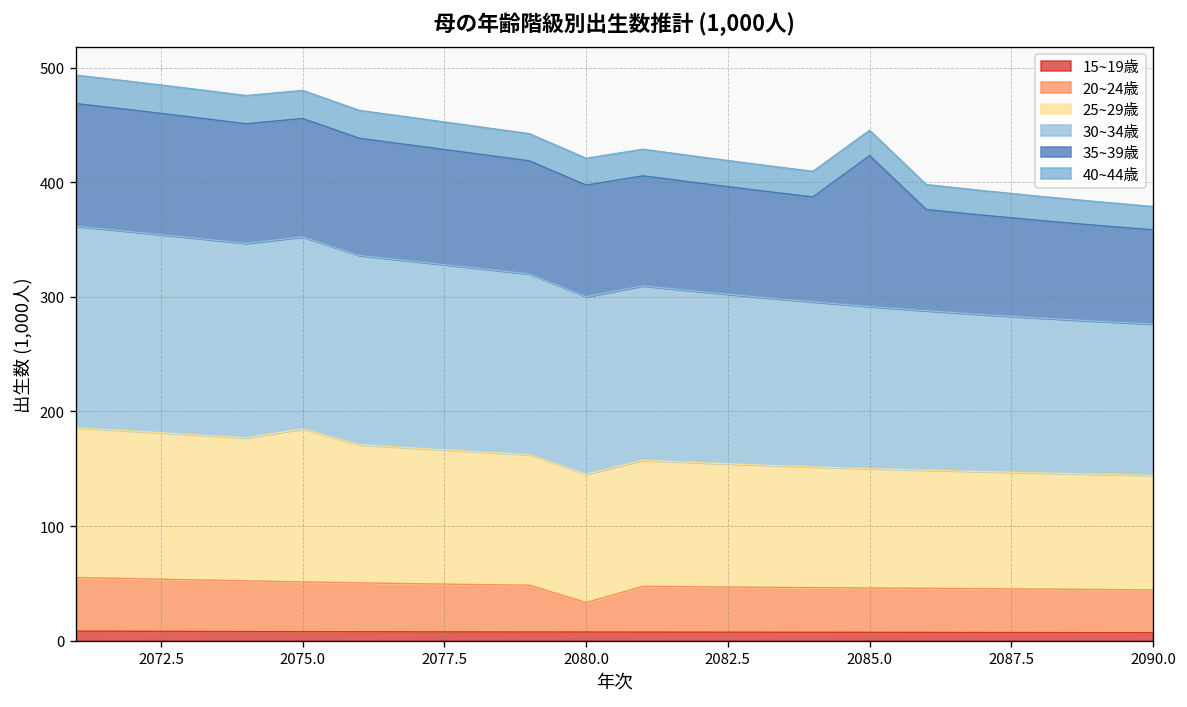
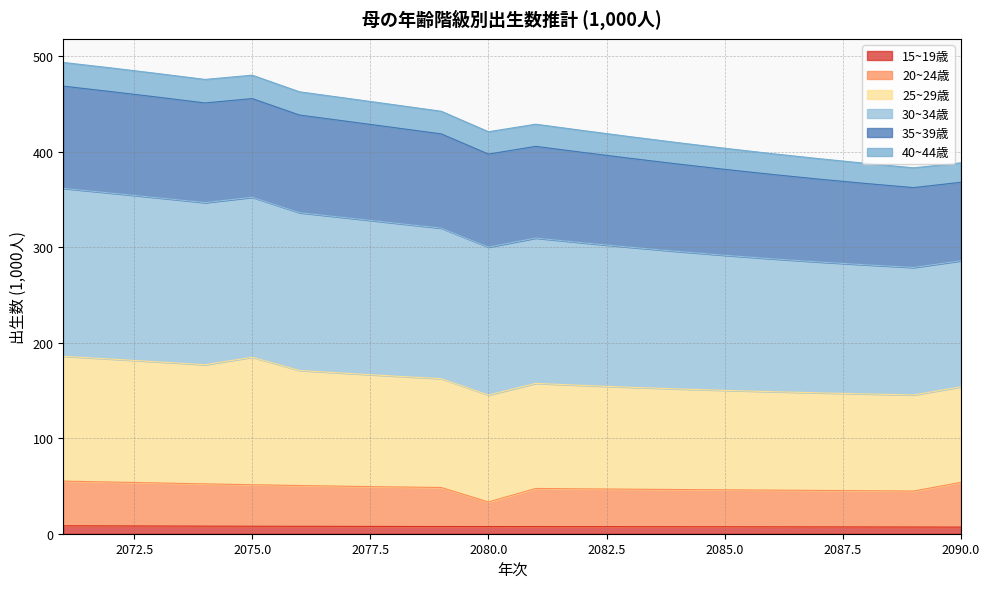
35~39歳, 2085.0: 130 -> 90
20~24歳, 2090.0: 40 -> 50
